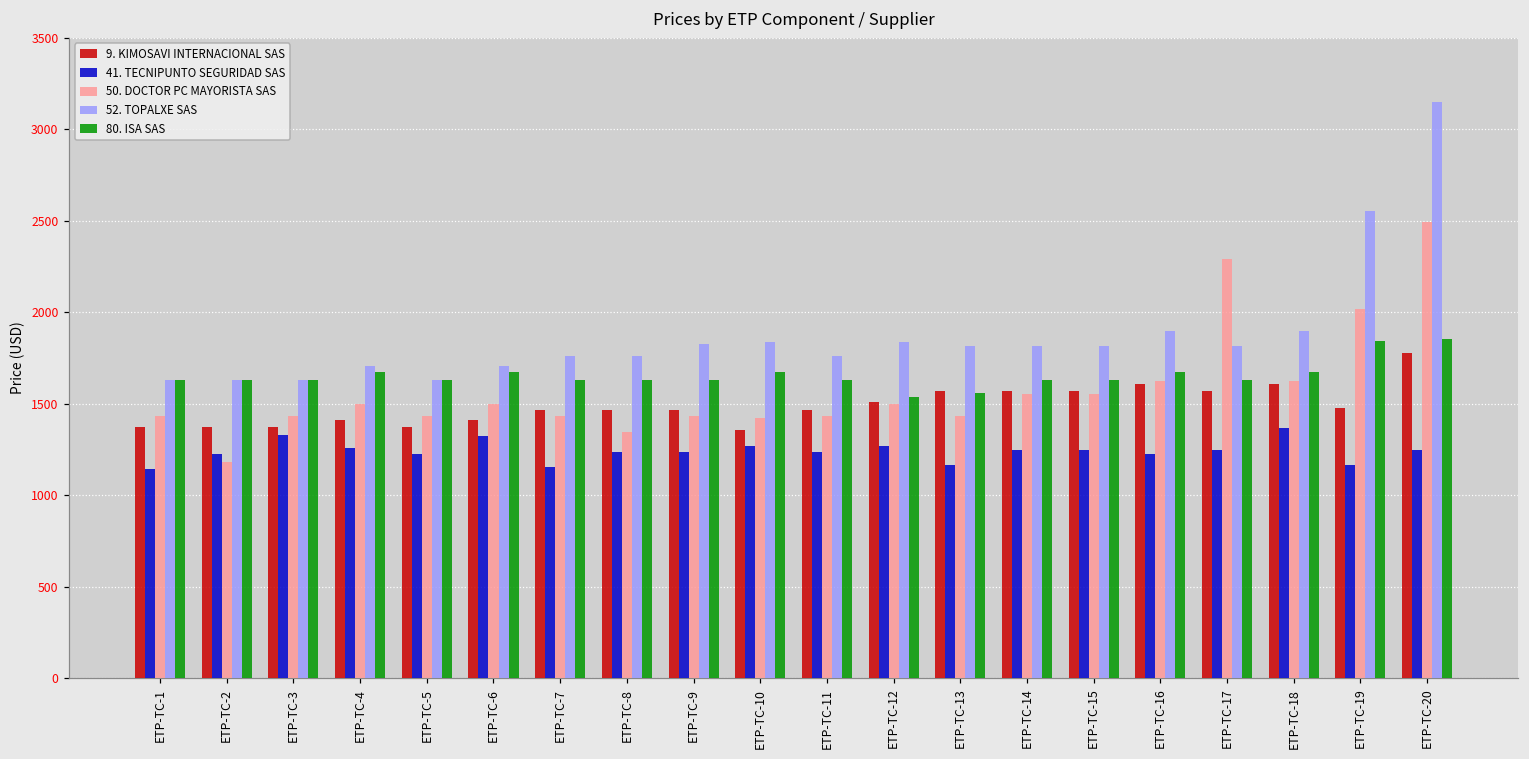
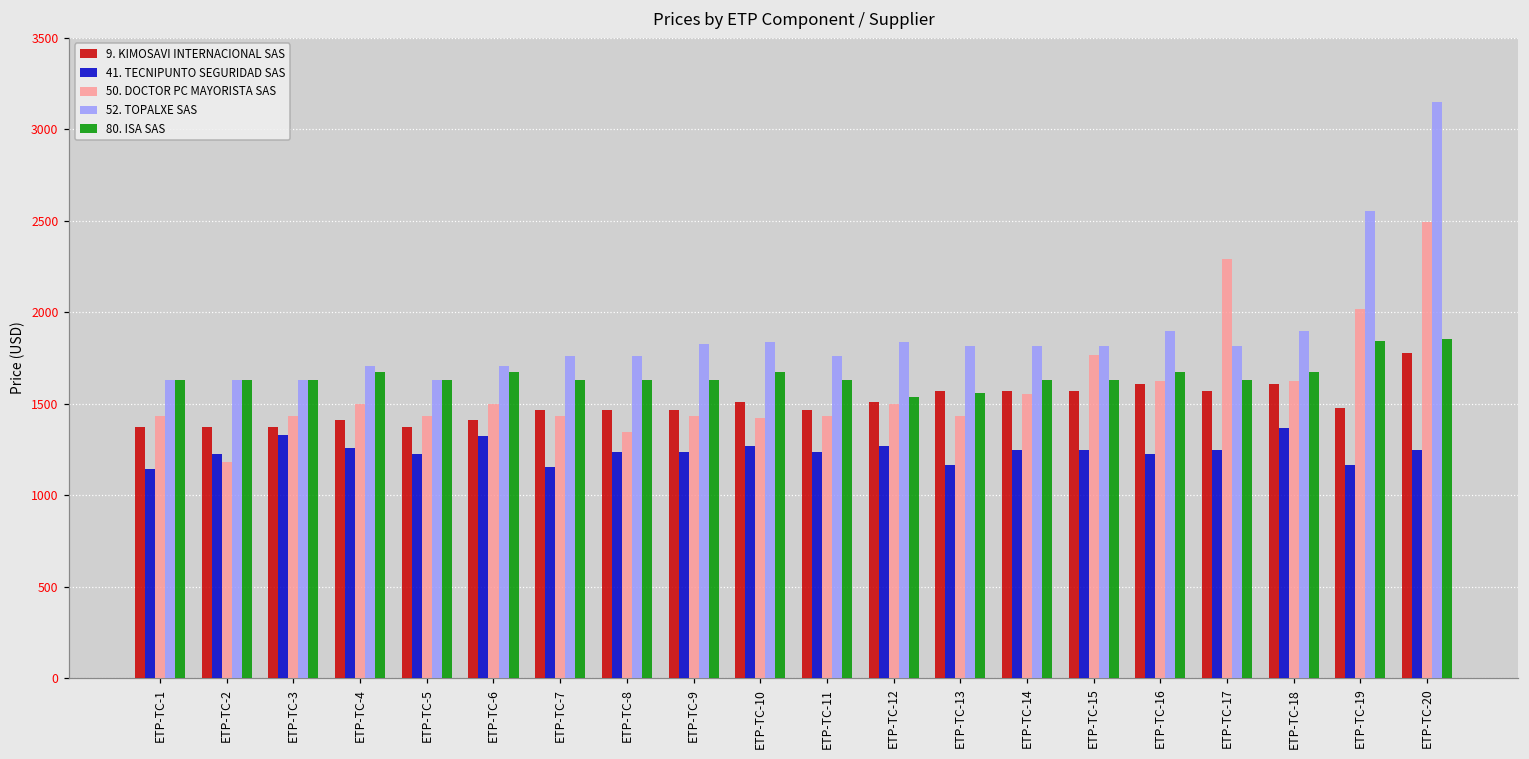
9. KIMOSAVI INTERNACIONAL SAS, ETP-TC-10: 1350 -> 1510
50. DOCTOR PC MAYORISTA SAS, ETP-TC-15: 1550 -> 1760
